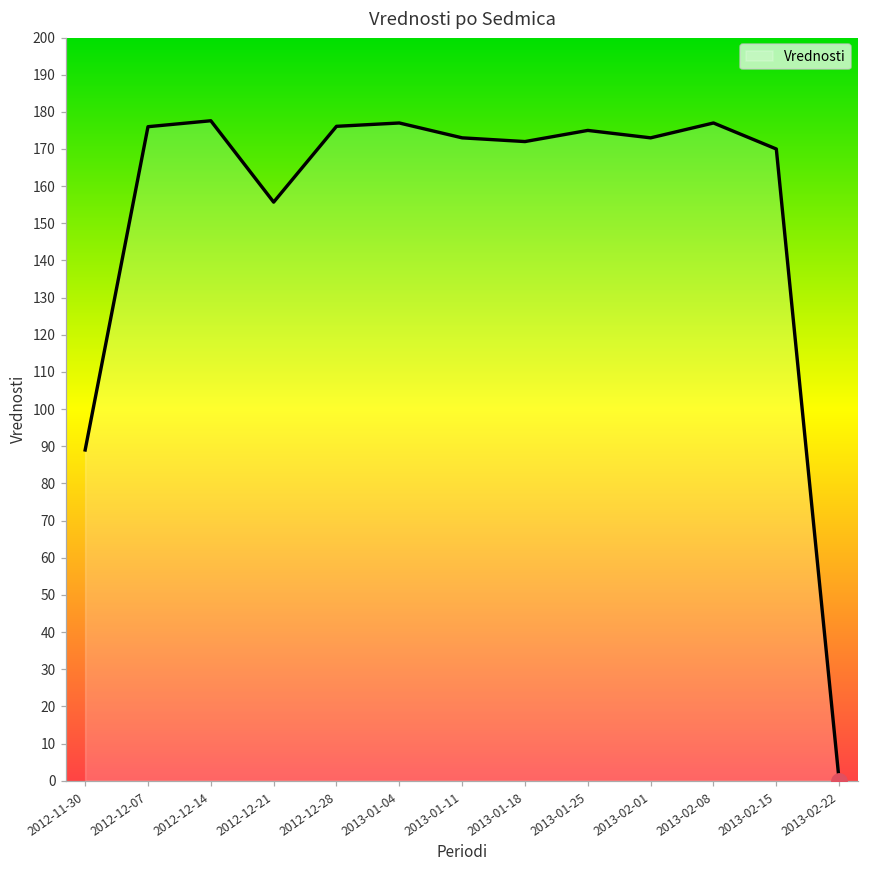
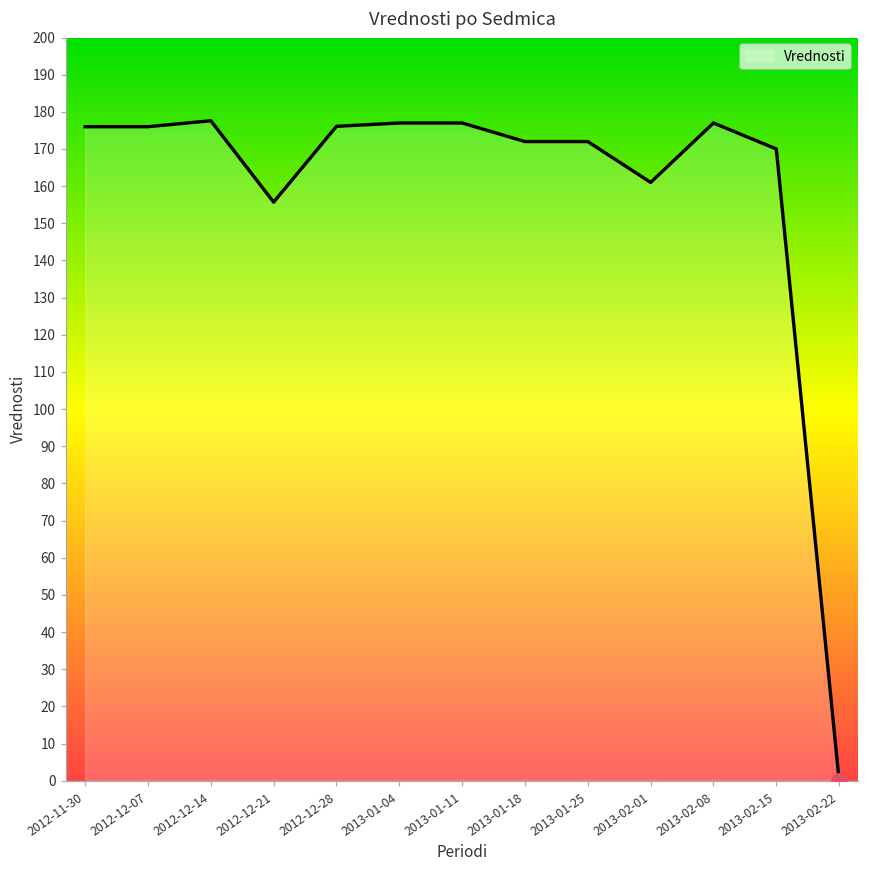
Vrednosti, 2012-11-30: 89 -> 176
Vrednosti, 2013-01-11: 173 -> 177
Vrednosti, 2013-01-25: 175 -> 172
Vrednosti, 2013-02-01: 173 -> 161
